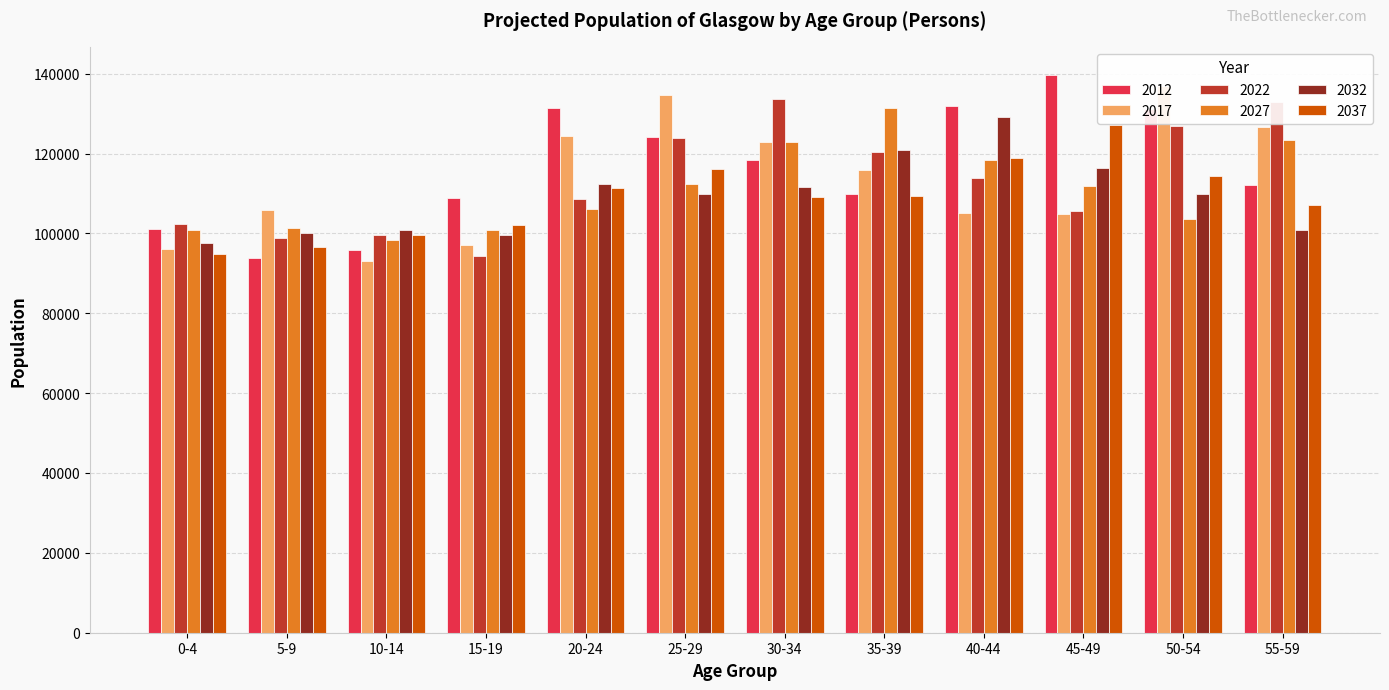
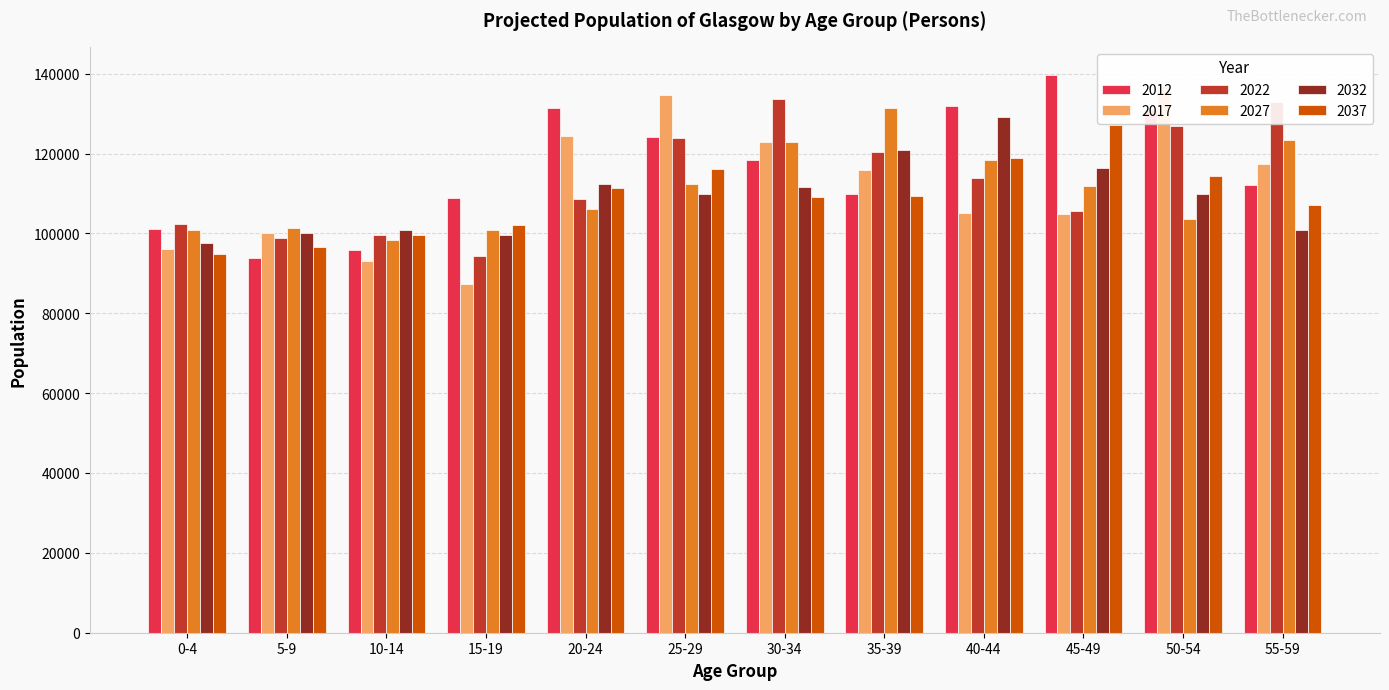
2017, 5-9: 106000 -> 100000
2017, 15-19: 97000 -> 87000
2017, 55-59: 127000 -> 117000
